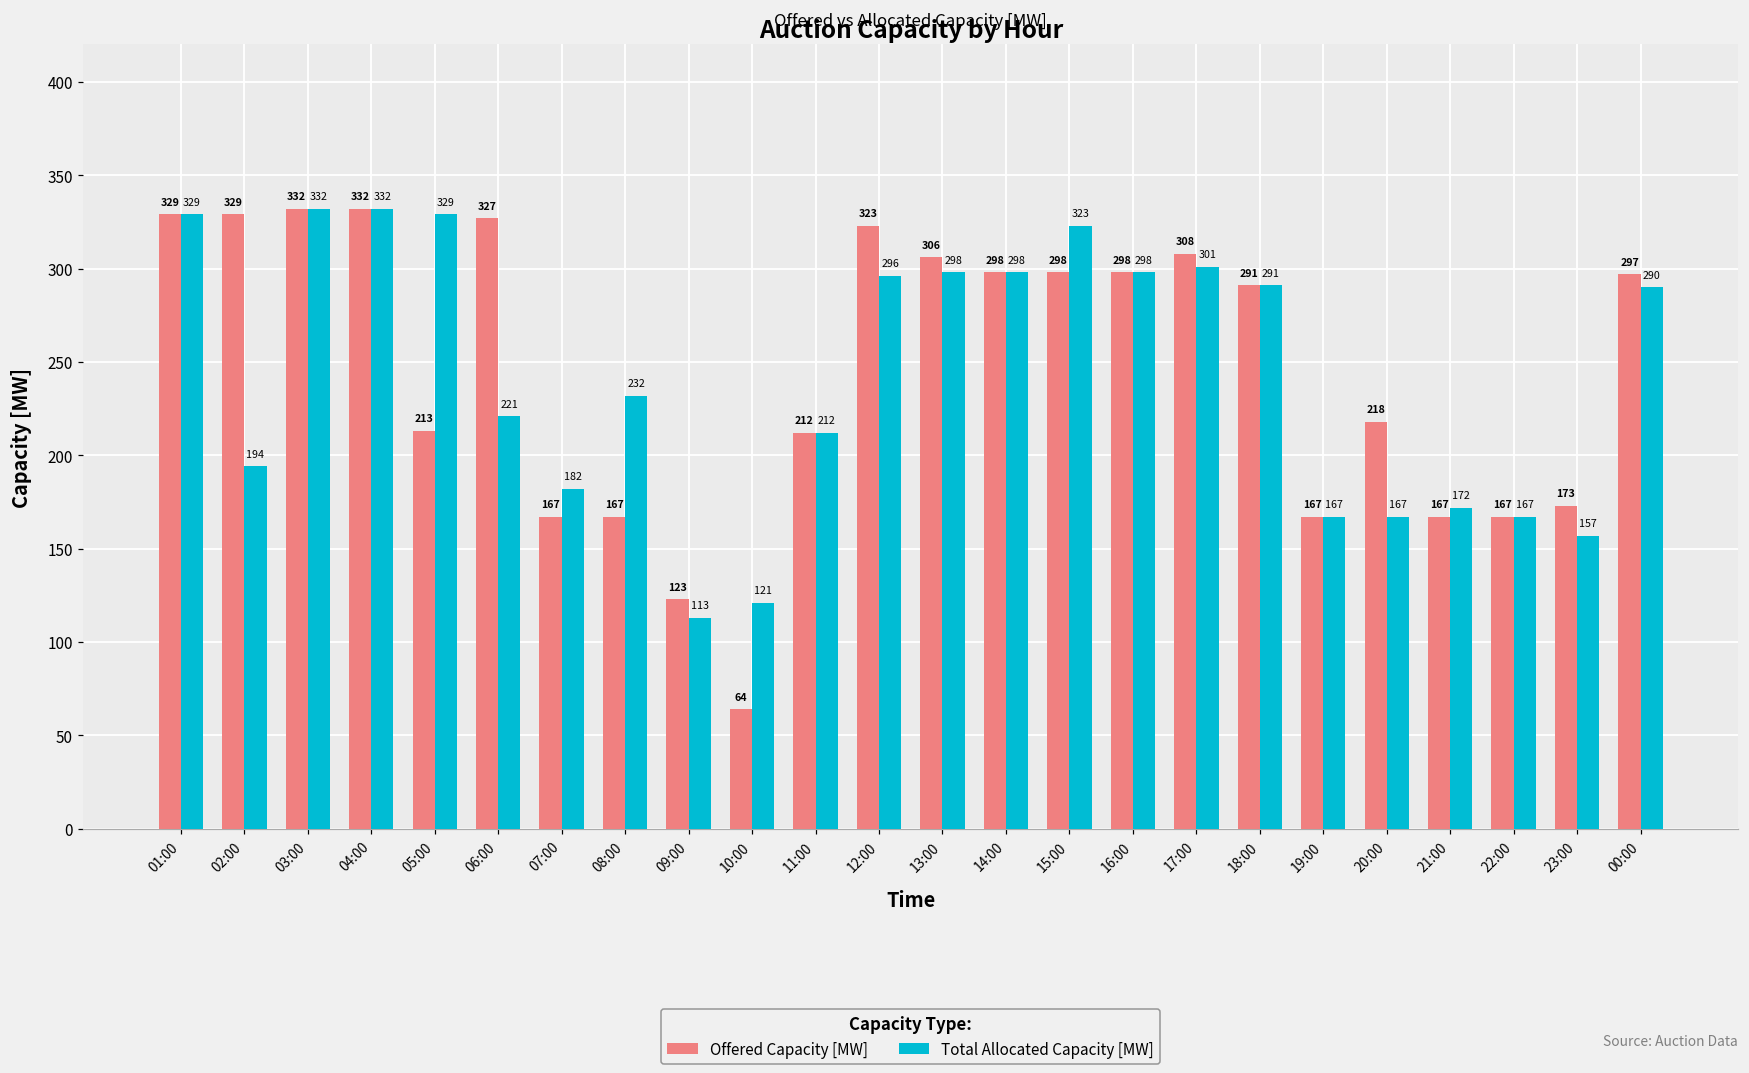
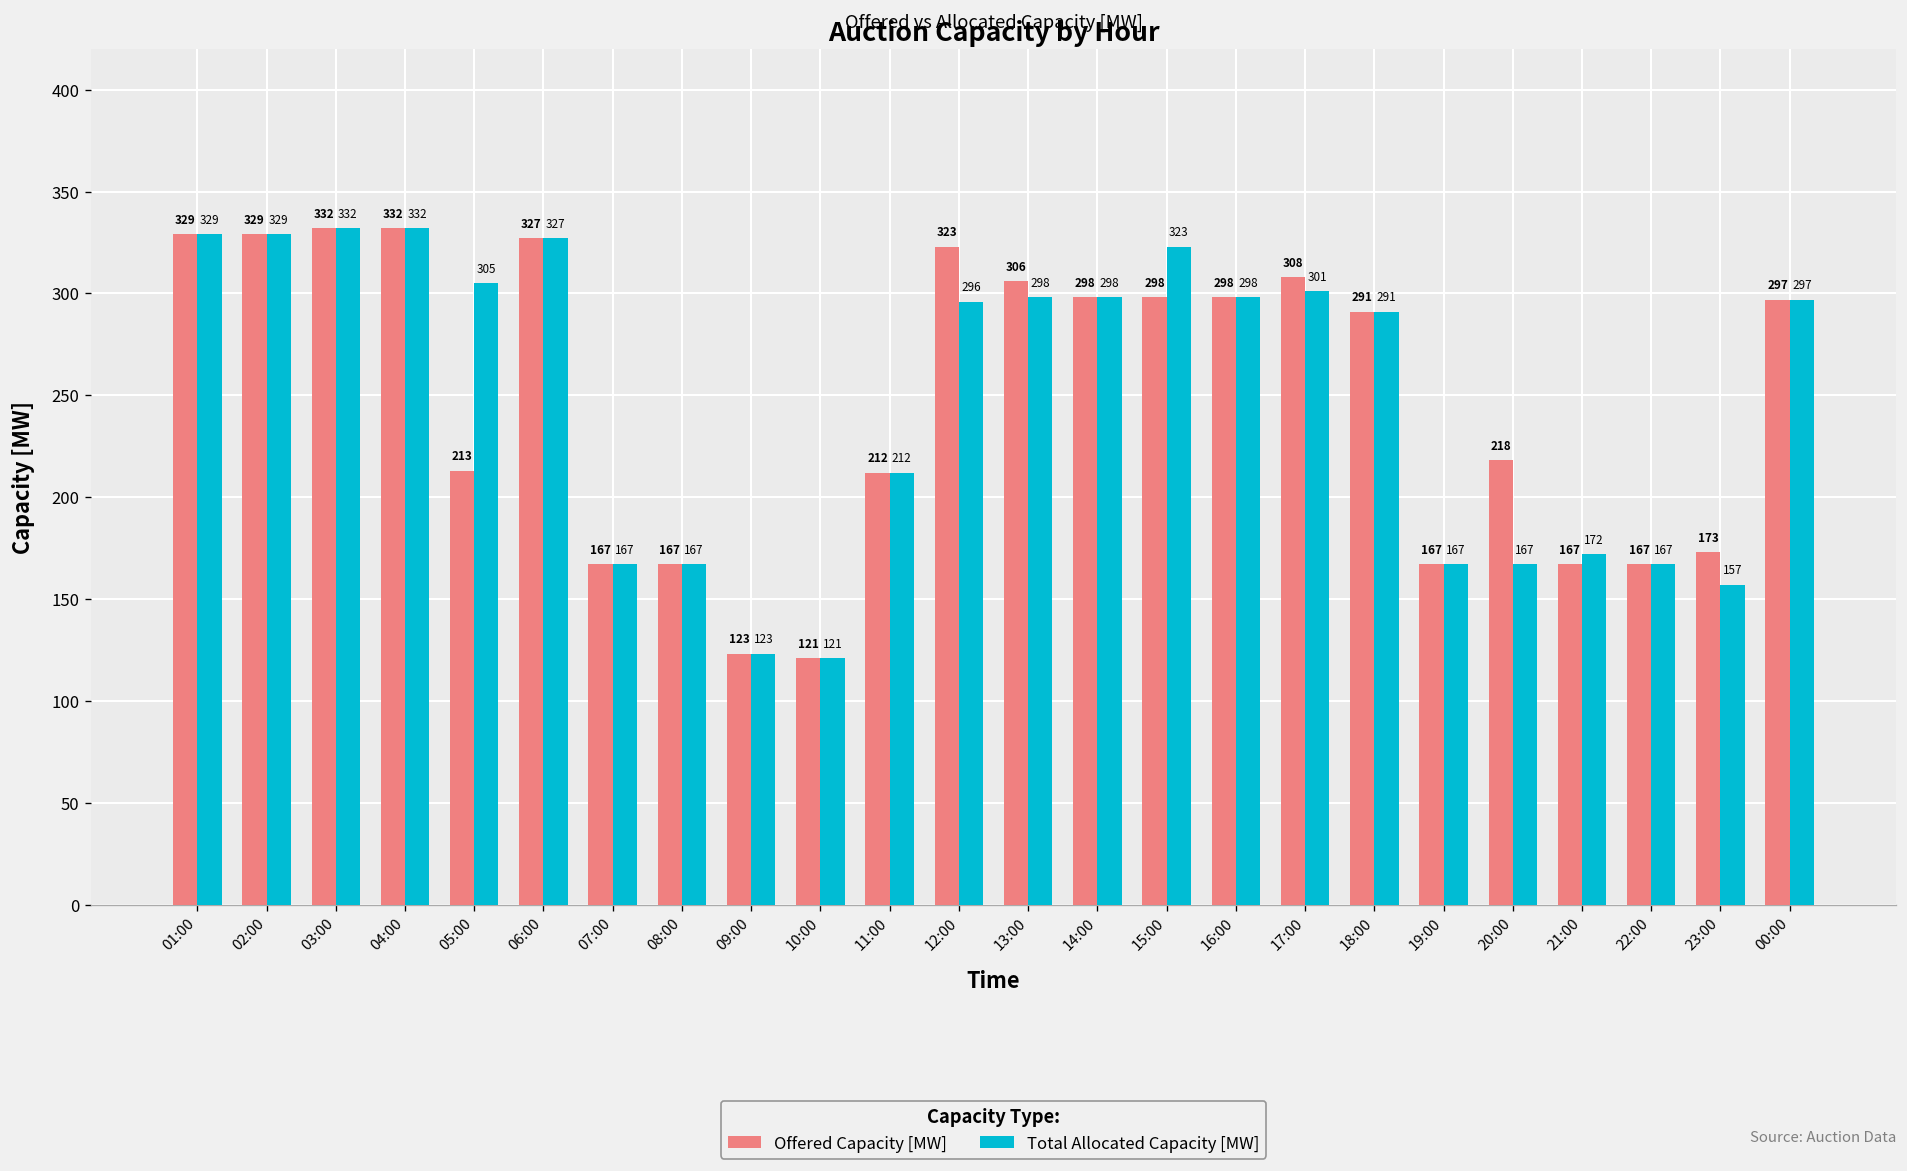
Total Allocated Capacity [MW], 02:00: 194 -> 329
Total Allocated Capacity [MW], 05:00: 329 -> 305
Total Allocated Capacity [MW], 06:00: 221 -> 327
Total Allocated Capacity [MW], 07:00: 182 -> 167
Total Allocated Capacity [MW], 08:00: 232 -> 167
Total Allocated Capacity [MW], 09:00: 113 -> 123
Offered Capacity [MW], 10:00: 64 -> 121
Total Allocated Capacity [MW], 00:00: 290 -> 297
